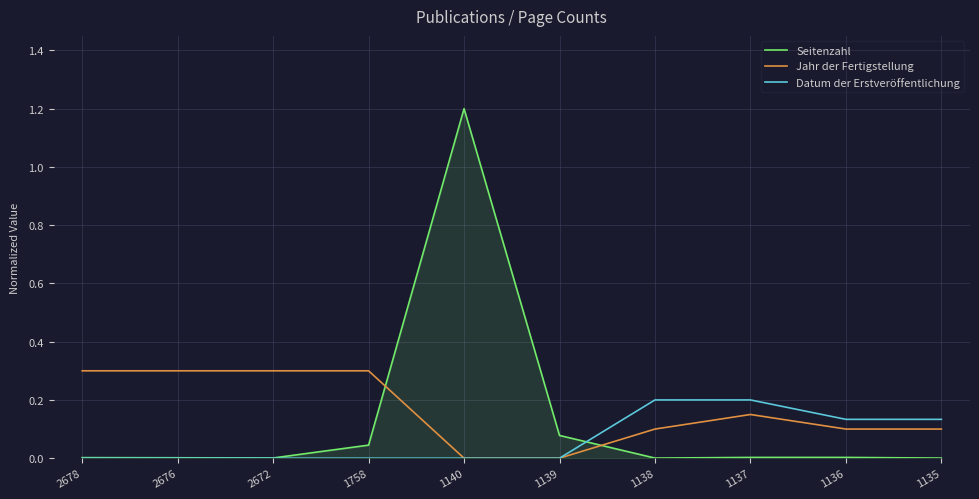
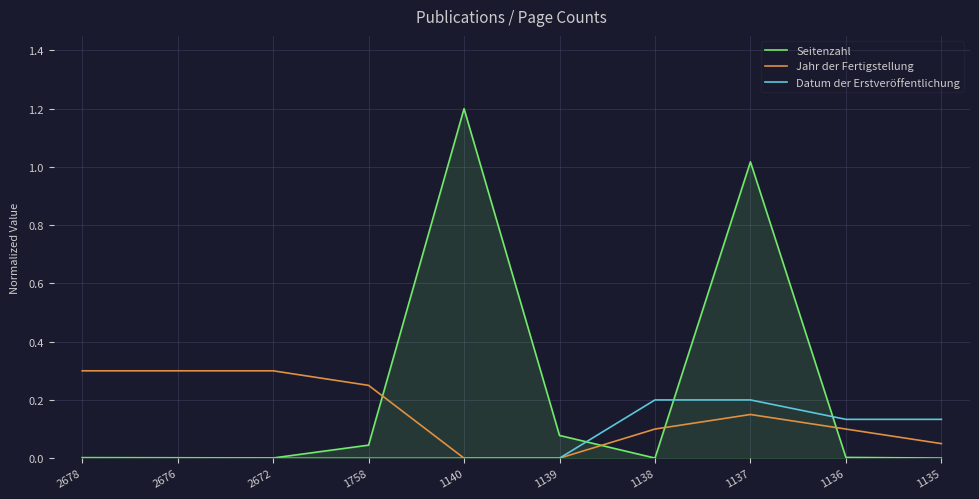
Jahr der Fertigstellung, 1758: 0.30 -> 0.25
Seitenzahl, 1137: 0.00 -> 1.02
Jahr der Fertigstellung, 1135: 0.10 -> 0.05
